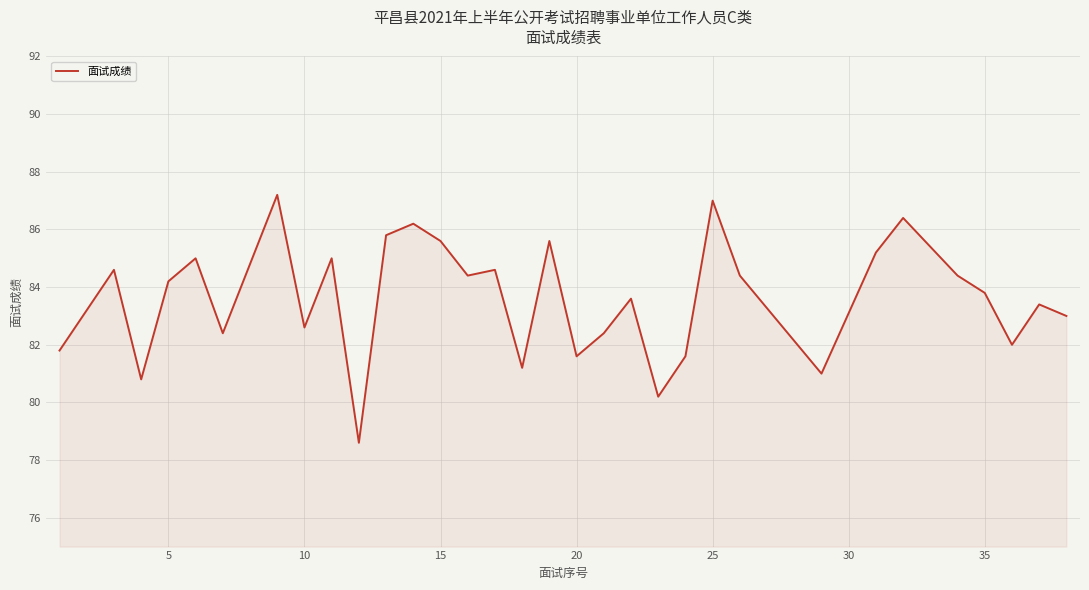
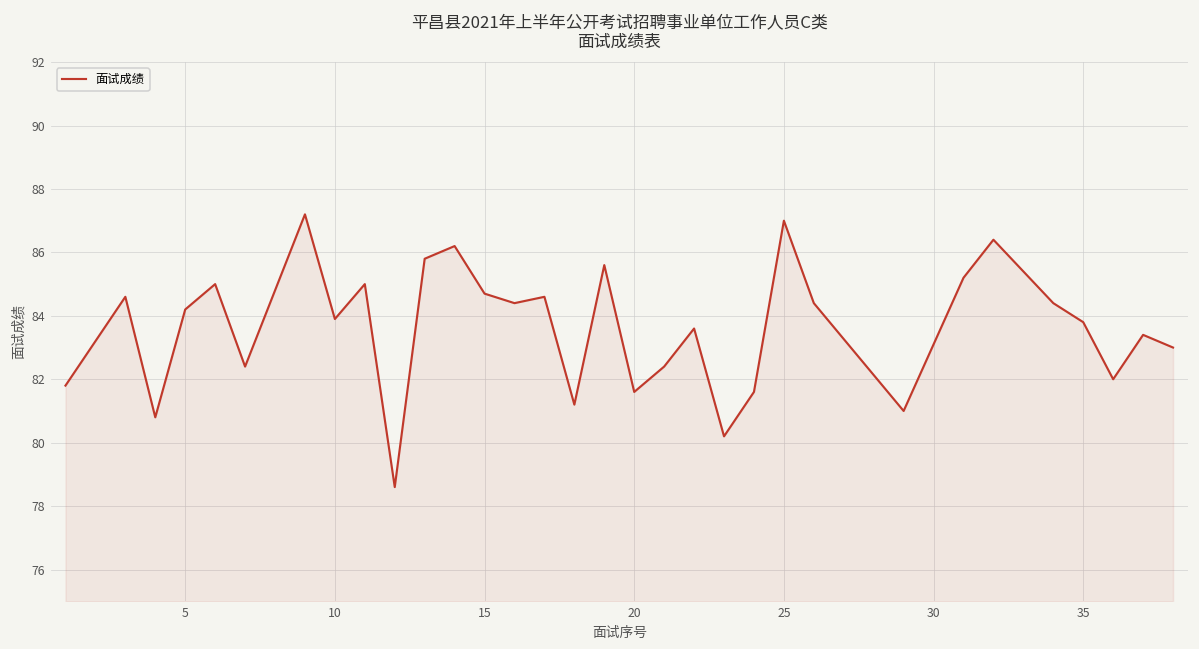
10: 82.6 -> 83.9
15: 85.6 -> 84.7
